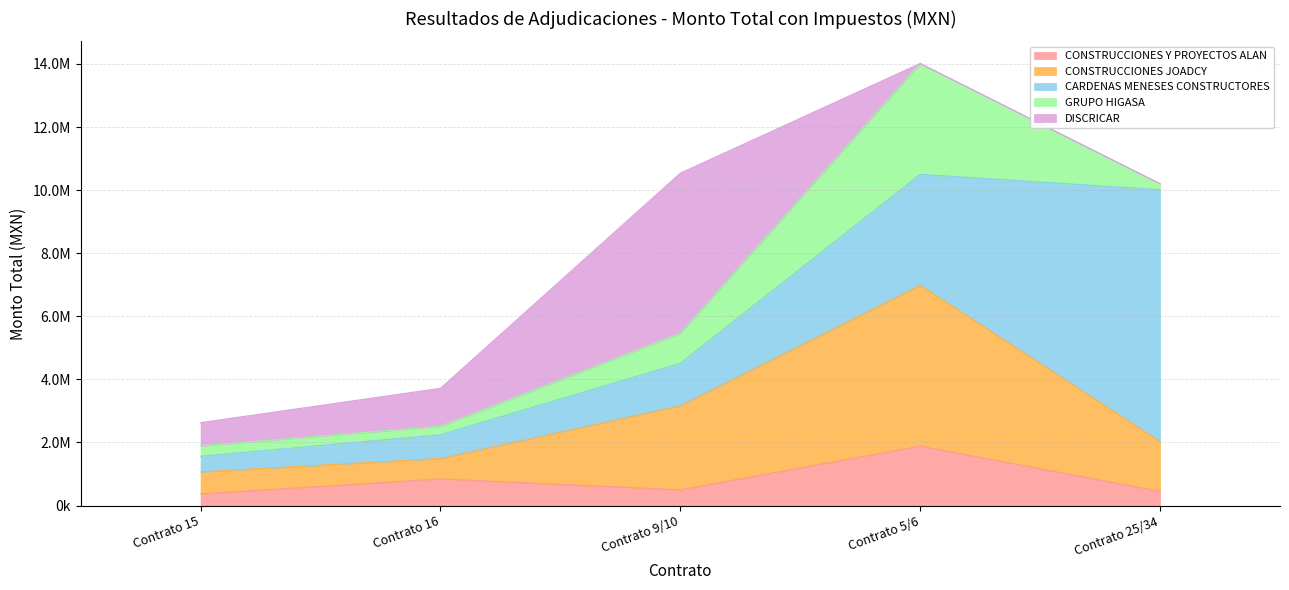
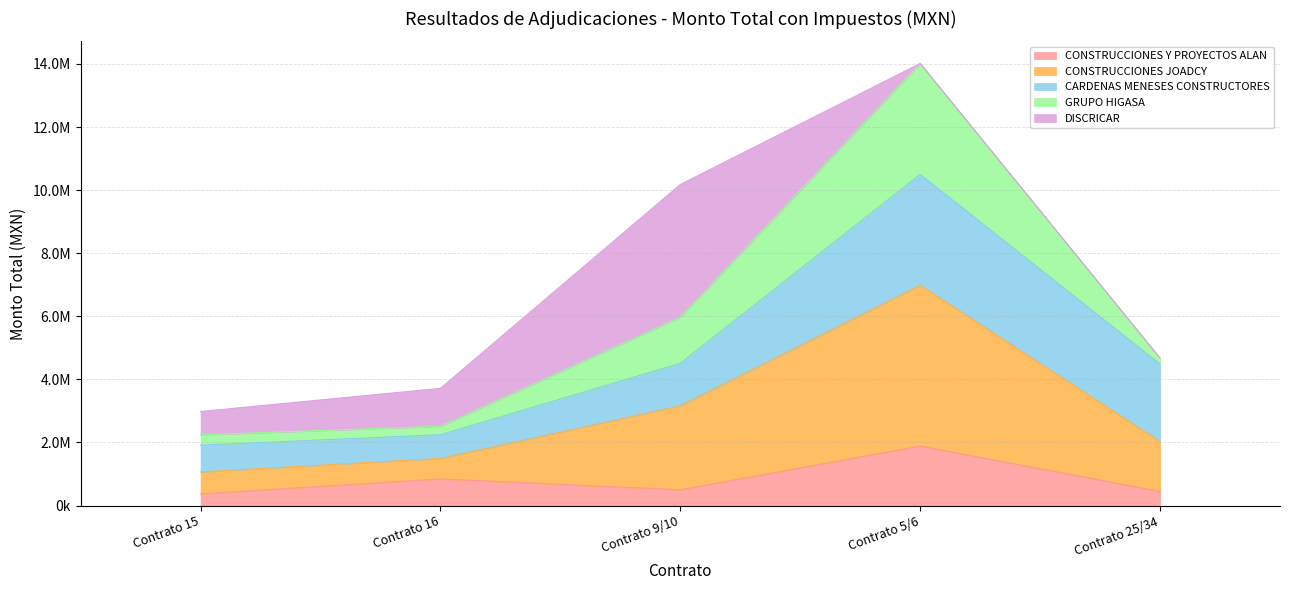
CARDENAS MENESES CONSTRUCTORES, Contrato 15: 500000 -> 800000
GRUPO HIGASA, Contrato 9/10: 1000000 -> 1500000
DISCRICAR, Contrato 9/10: 5100000 -> 4200000
CARDENAS MENESES CONSTRUCTORES, Contrato 25/34: 8000000 -> 2500000
